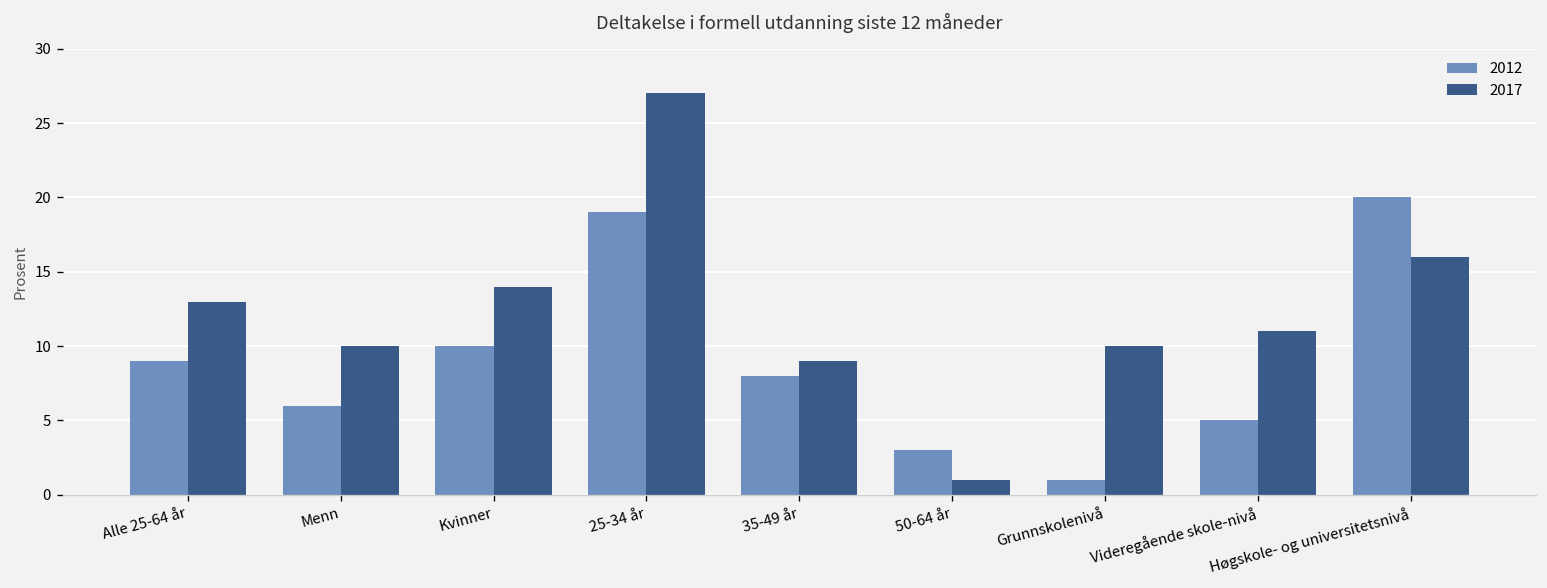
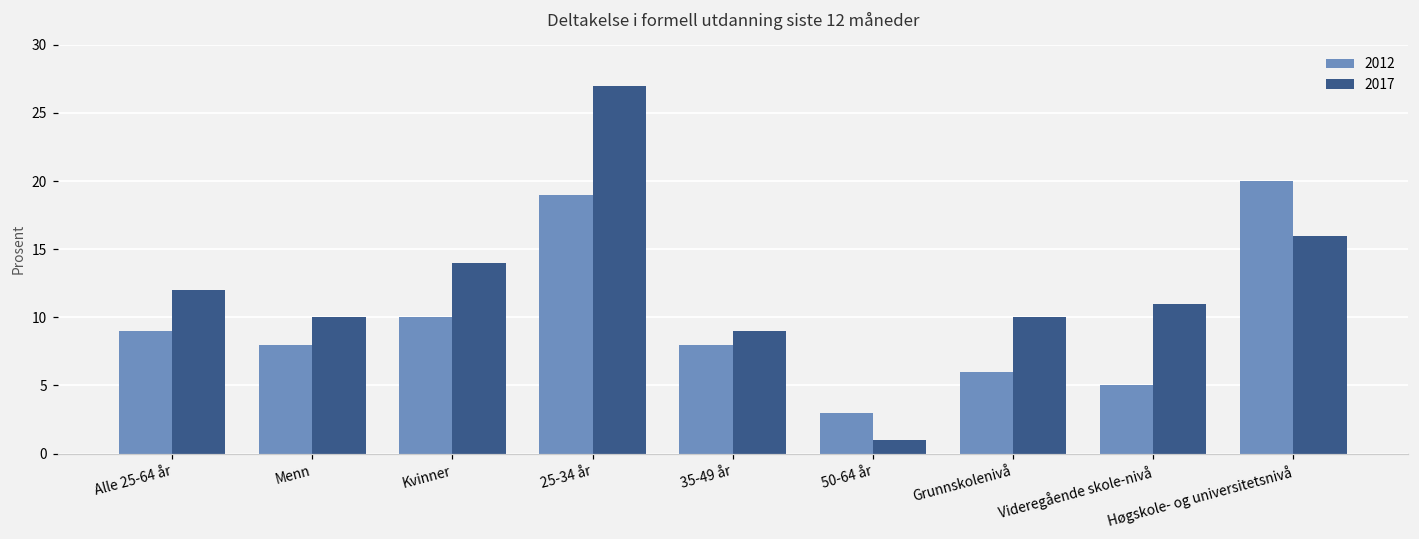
2017, Alle 25-64 år: 13 -> 12
2012, Menn: 6 -> 8
2012, Grunnskolenivå: 1 -> 6
